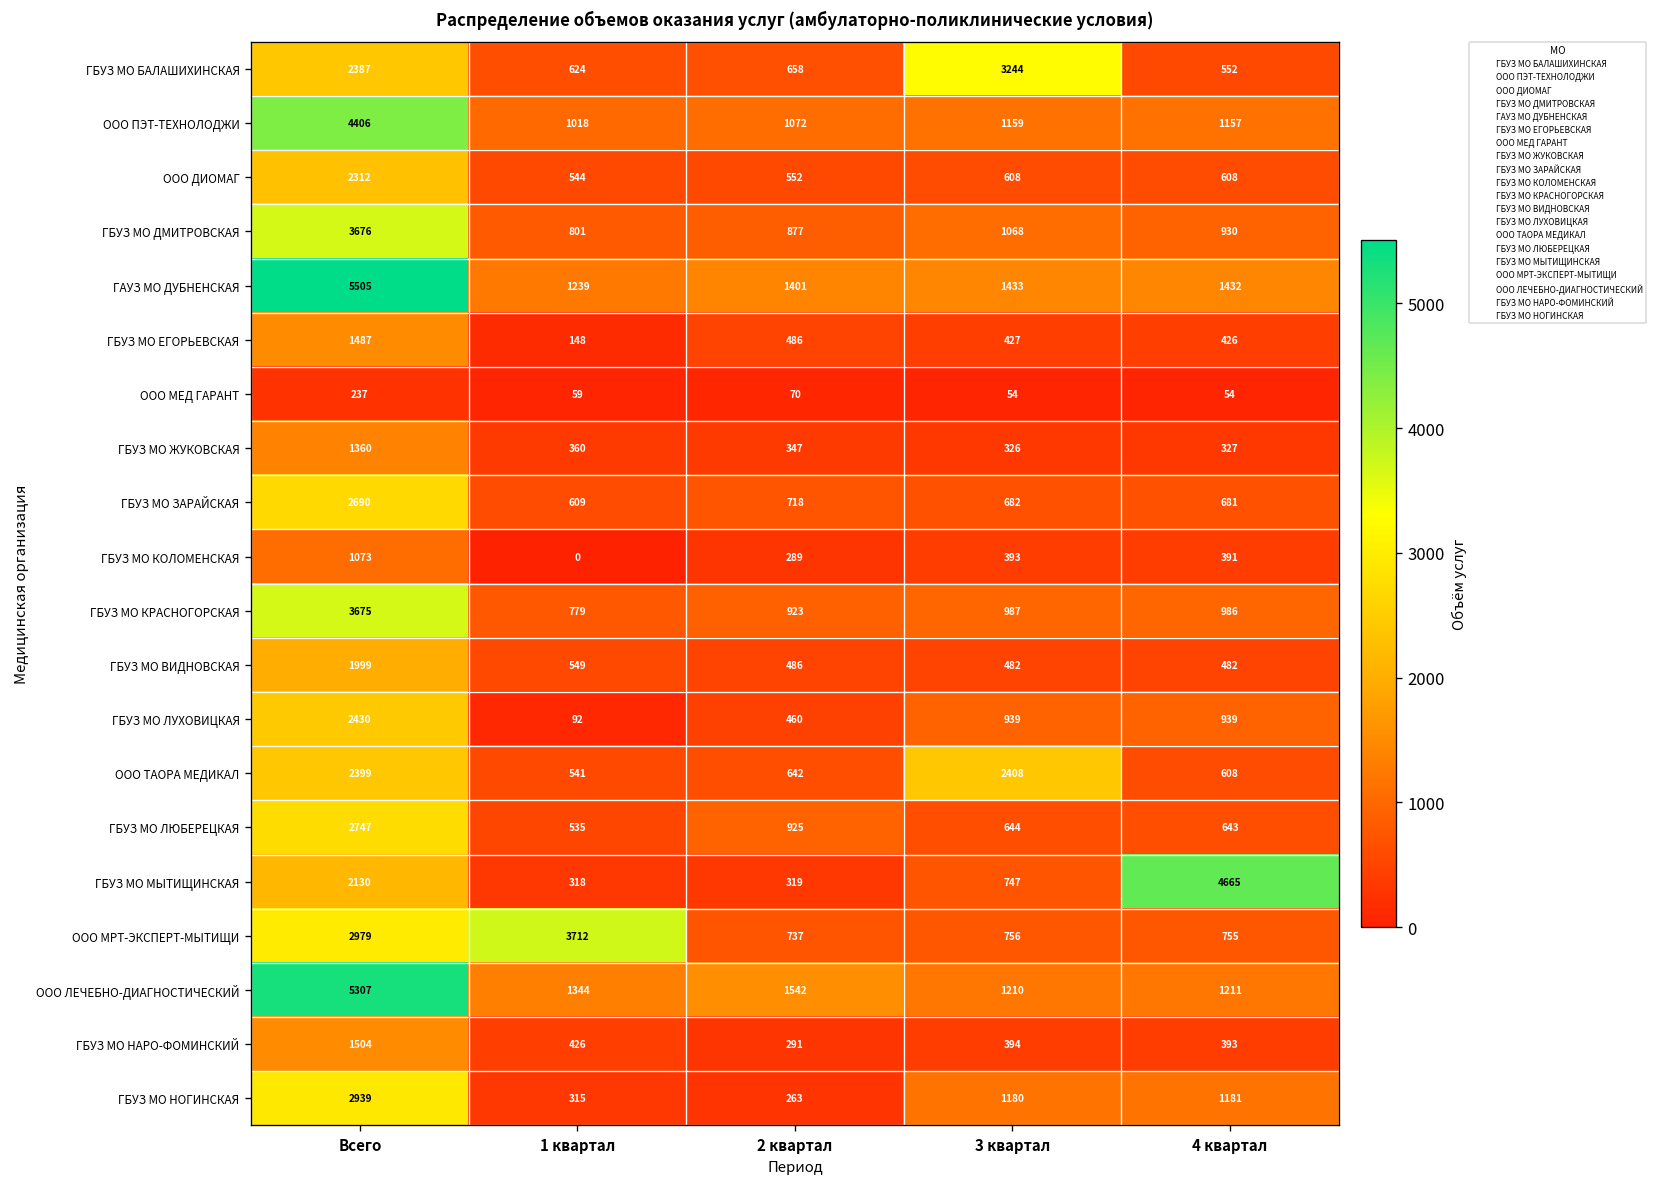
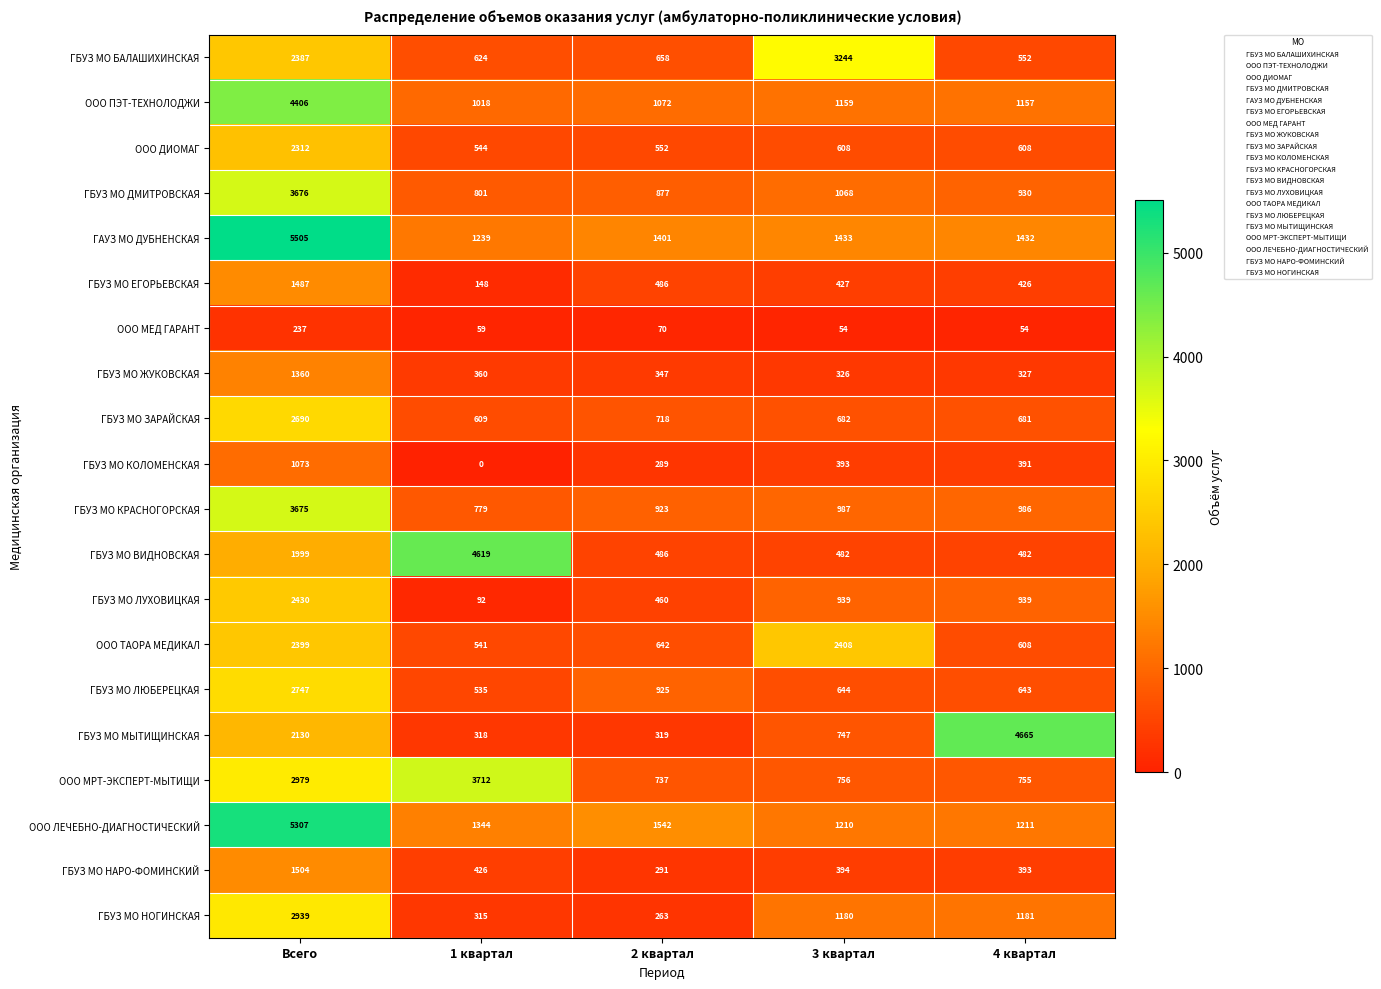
ГБУЗ МО ВИДНОВСКАЯ, 1 квартал: 549 -> 4619
